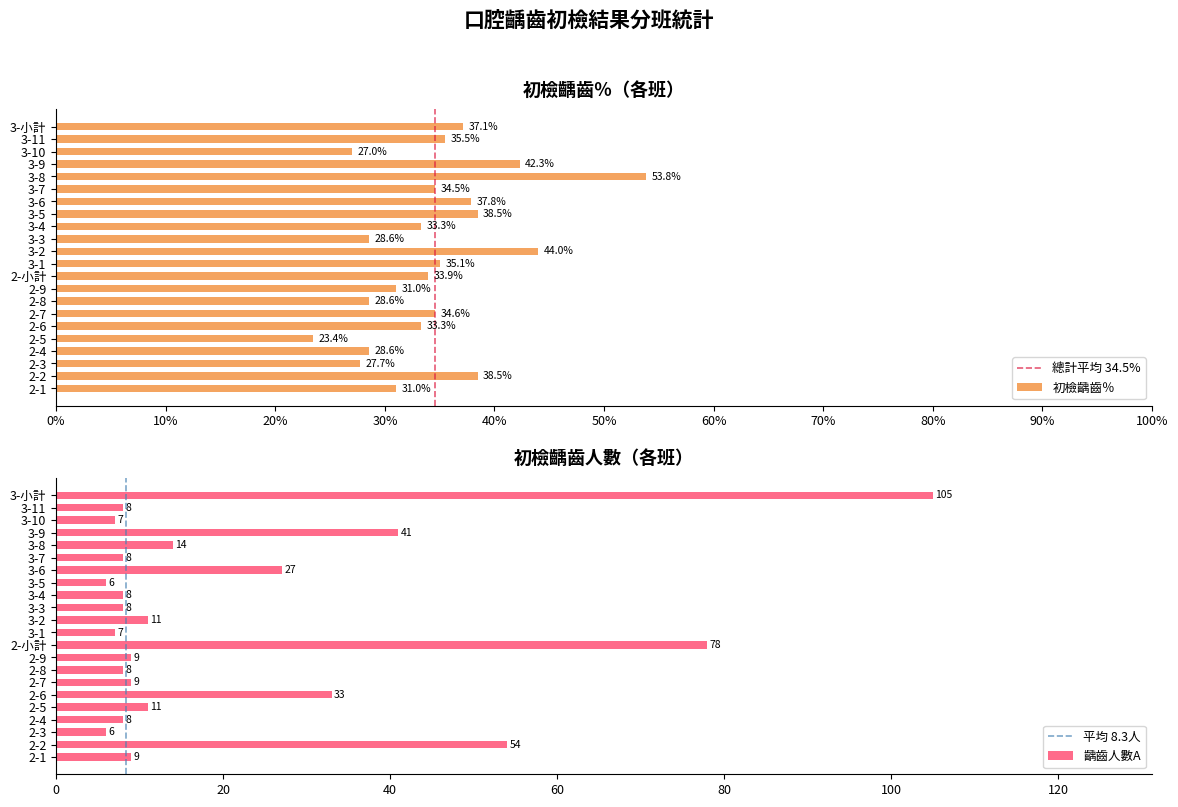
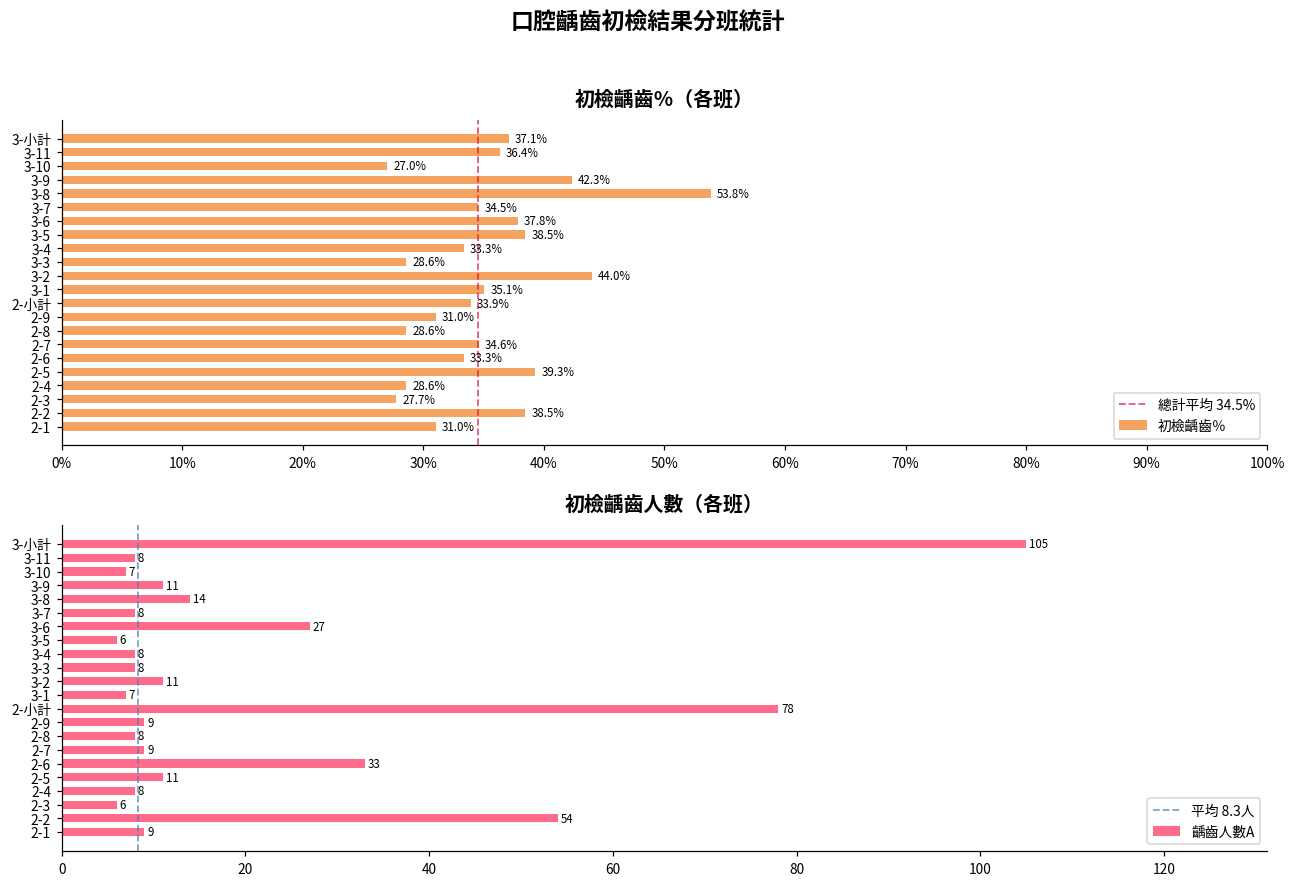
初檢齲齒％（各班）, 3-11: 35.5% -> 36.4%
初檢齲齒％（各班）, 2-5: 23.4% -> 39.3%
初檢齲齒人數（各班）, 3-9: 41 -> 11
